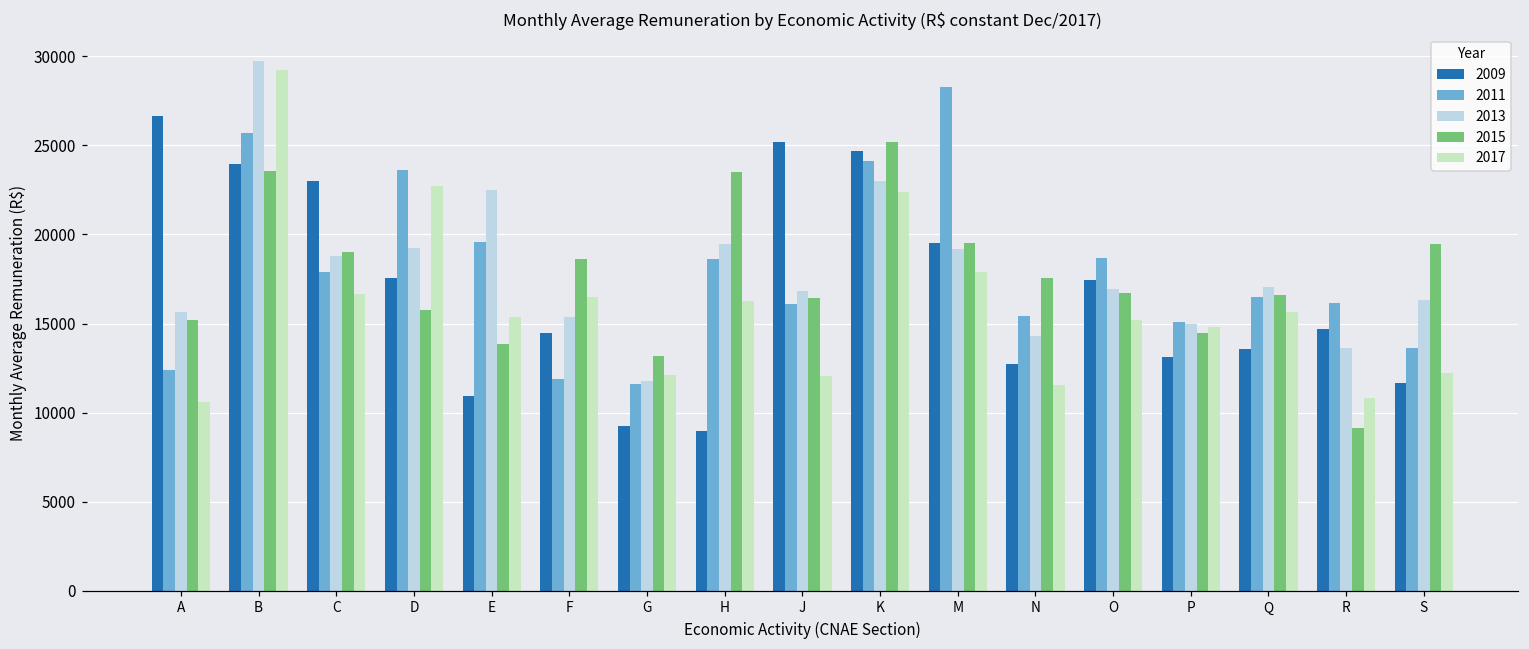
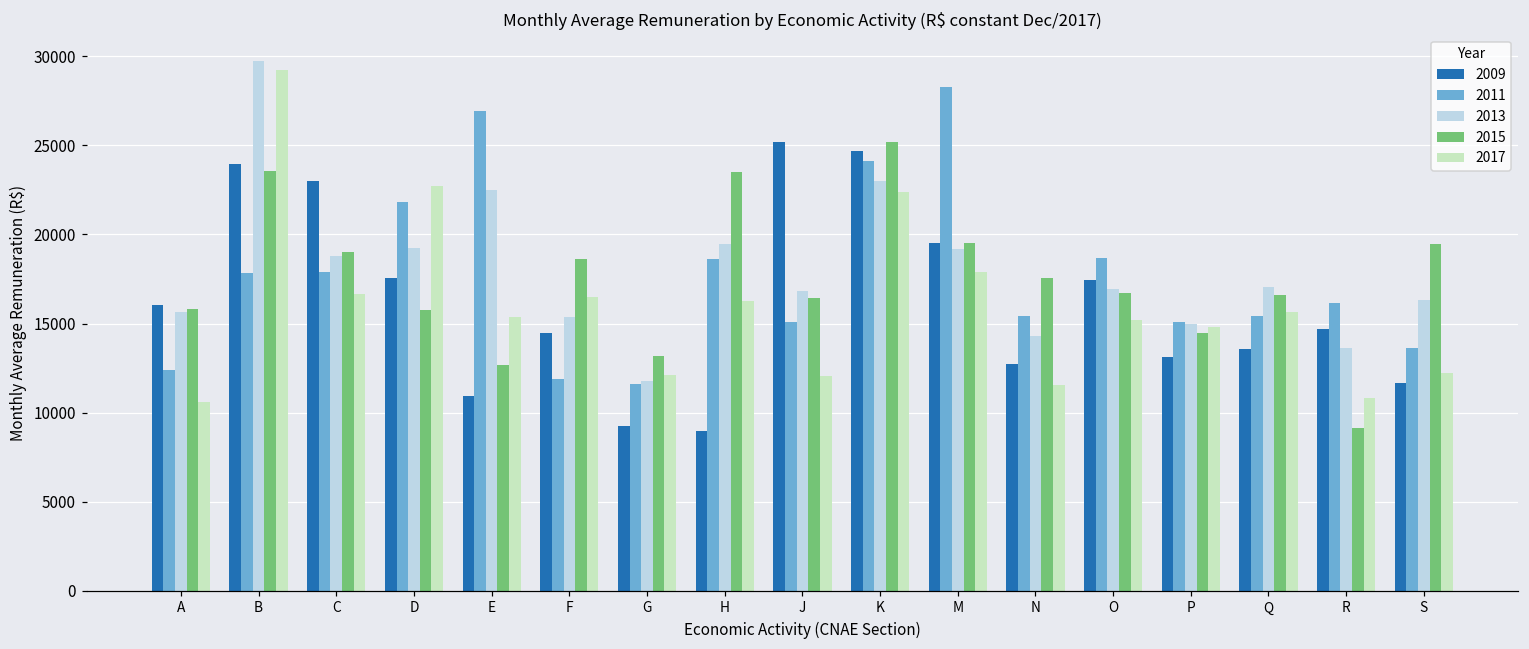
2009, A: 26700 -> 16000
2015, A: 15200 -> 15800
2011, B: 25700 -> 17800
2011, D: 23600 -> 21800
2011, E: 19600 -> 26900
2015, E: 13800 -> 12700
2011, J: 16100 -> 15100
2011, Q: 16500 -> 15400
